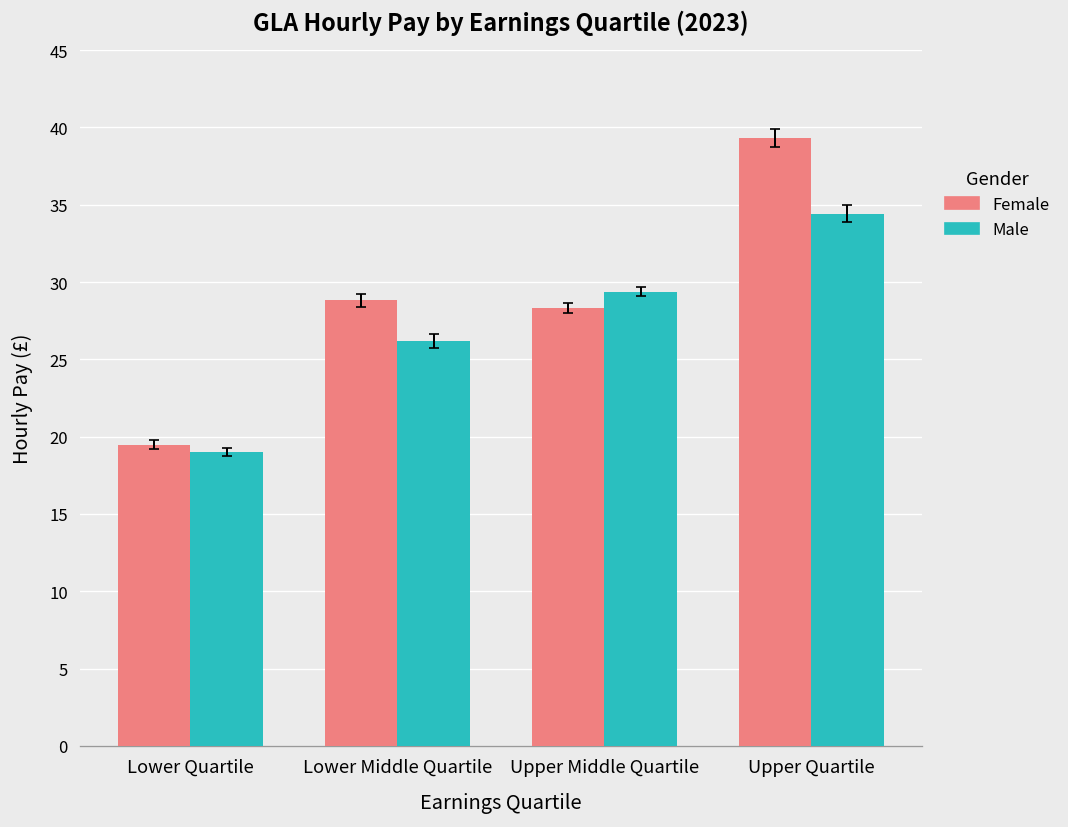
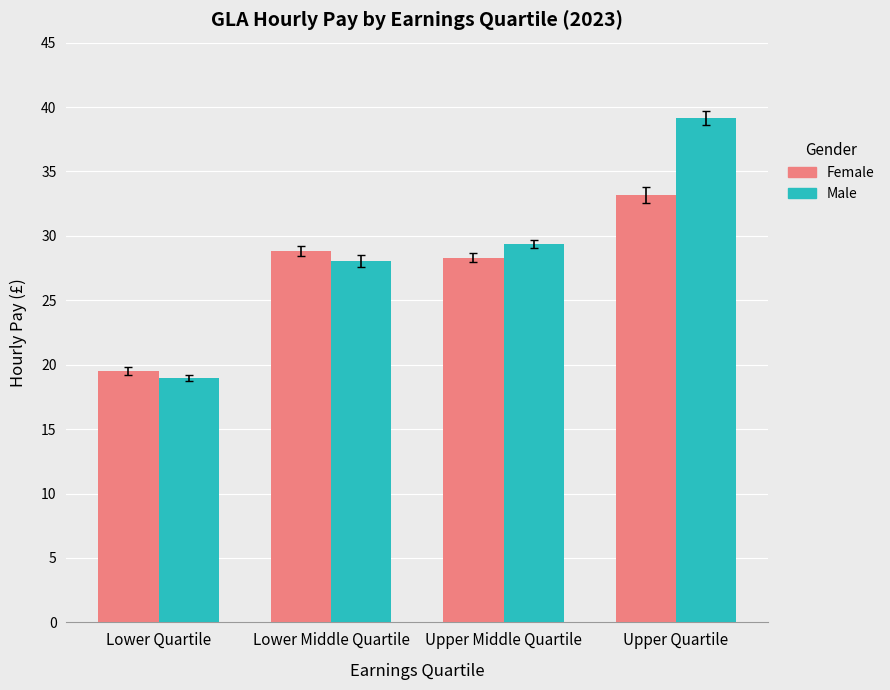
Male, Lower Middle Quartile: 26.2 -> 28.1
Female, Upper Quartile: 39.3 -> 33.2
Male, Upper Quartile: 34.4 -> 39.2
